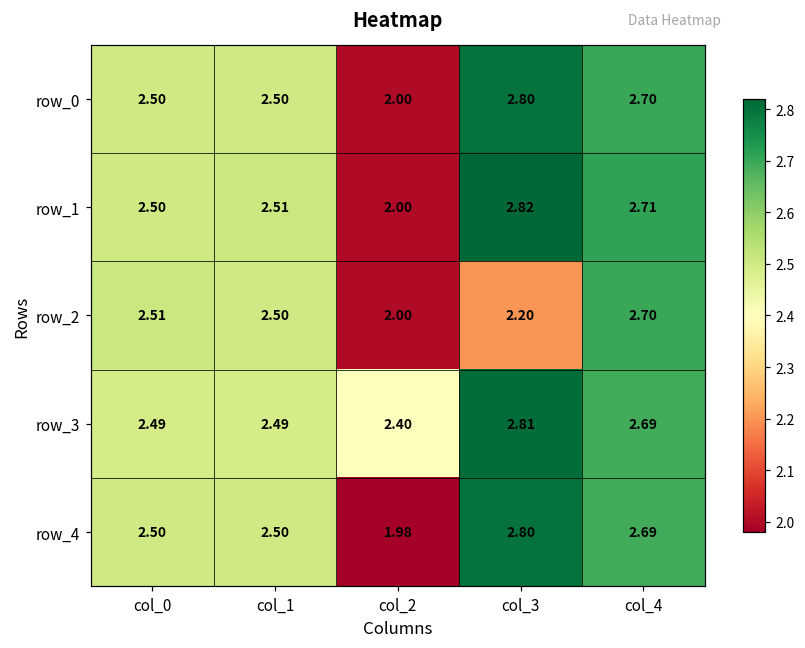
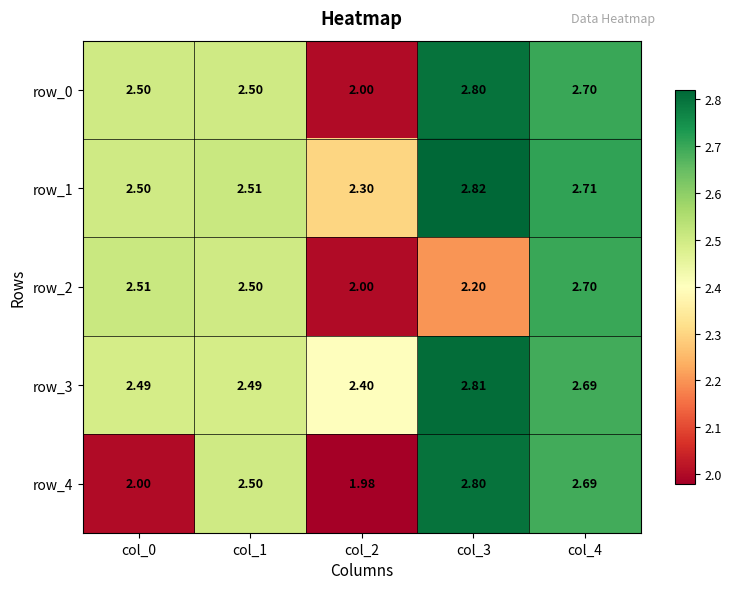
row_1, col_2: 2.00 -> 2.30
row_4, col_0: 2.50 -> 2.00
